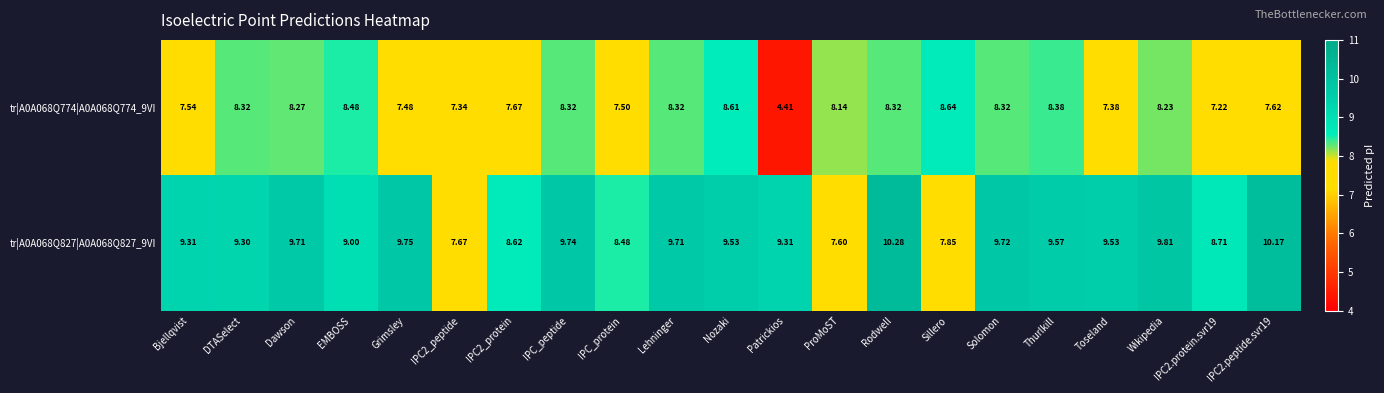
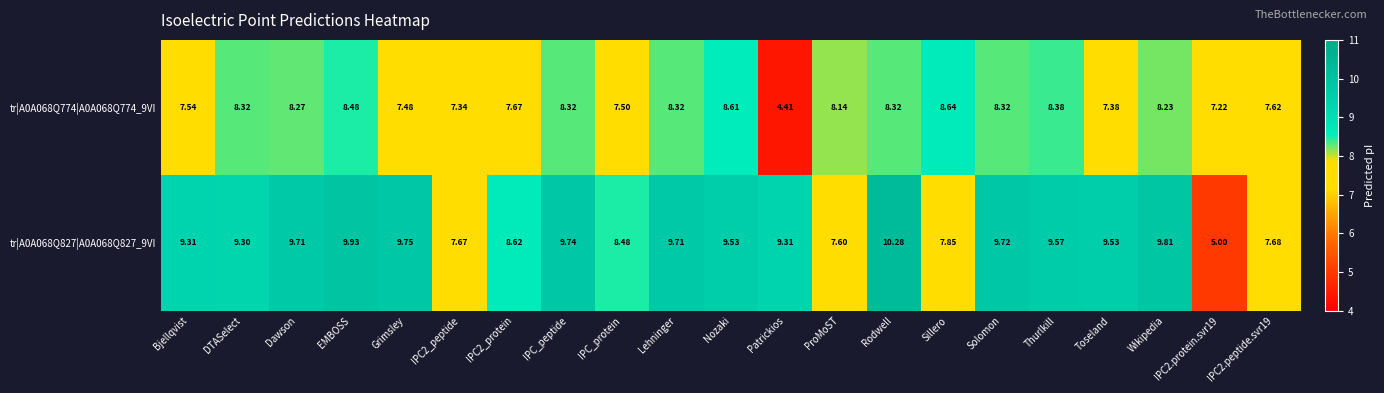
tr|A0A068Q827|A0A068Q827_9VI, EMBOSS: 9.00 -> 9.93
tr|A0A068Q827|A0A068Q827_9VI, IPC2.protein.svr19: 8.71 -> 5.00
tr|A0A068Q827|A0A068Q827_9VI, IPC2.peptide.svr19: 10.17 -> 7.68
